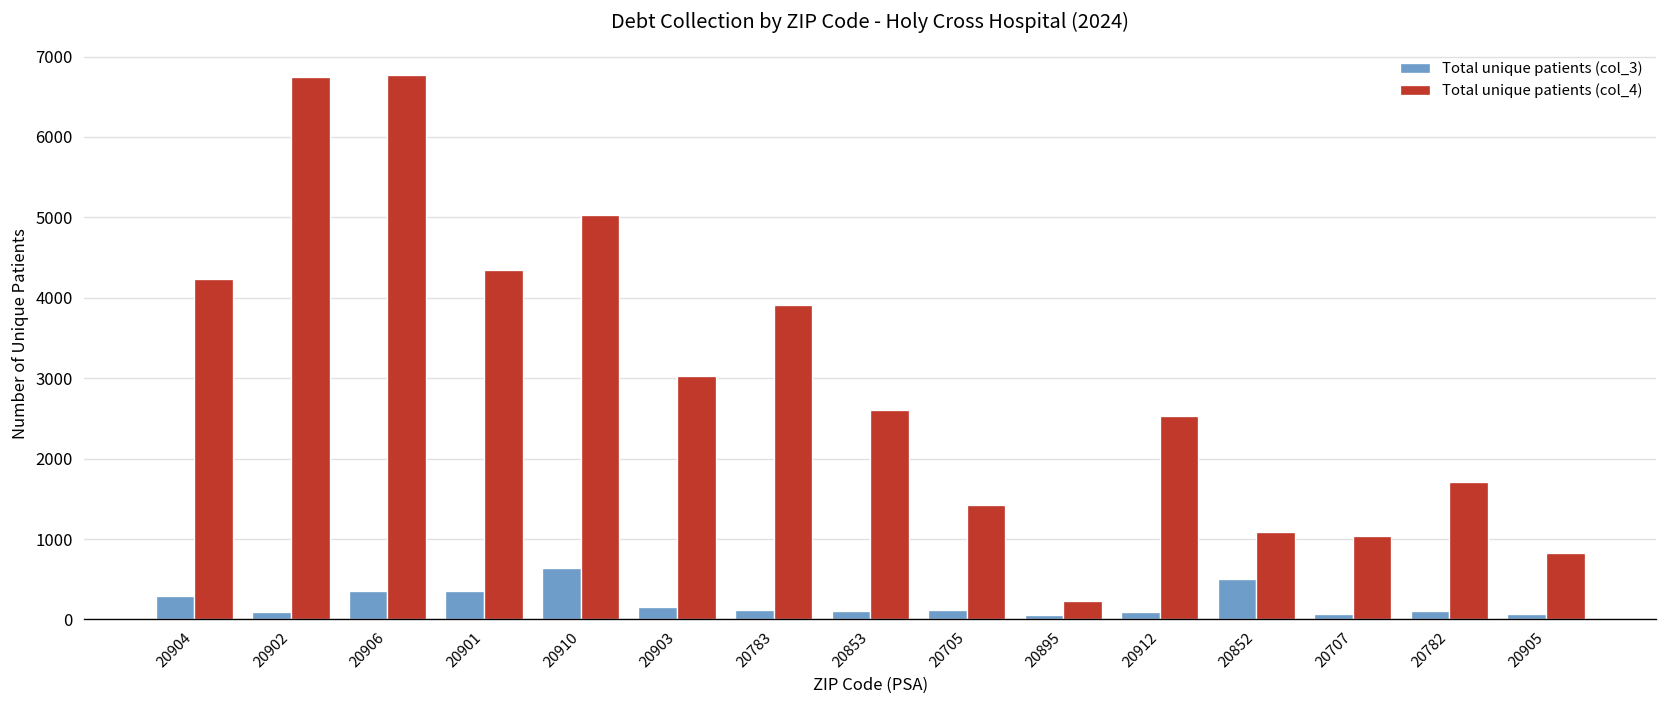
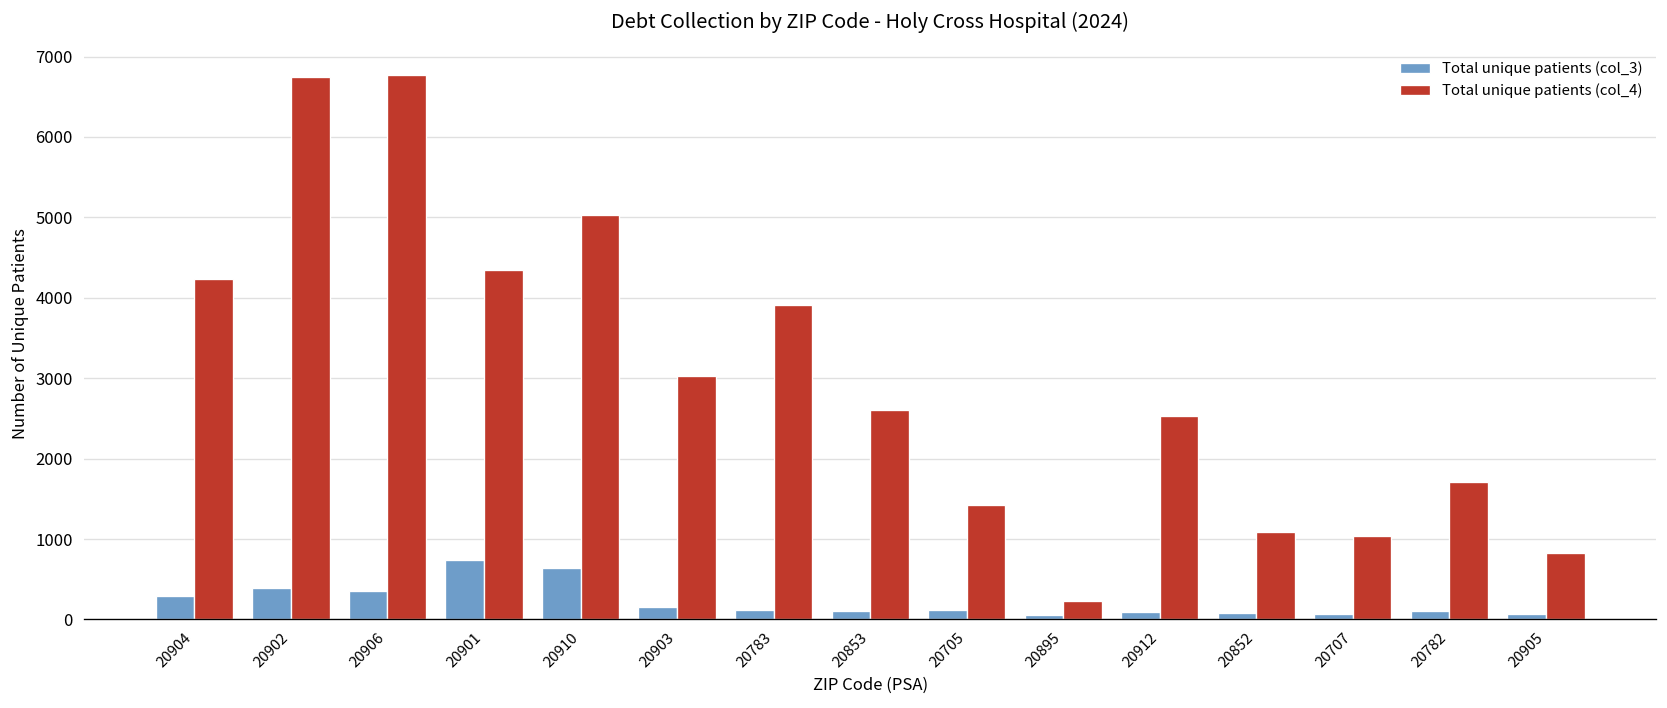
Total unique patients (col_3), 20902: 100 -> 400
Total unique patients (col_3), 20901: 400 -> 700
Total unique patients (col_3), 20852: 500 -> 100
